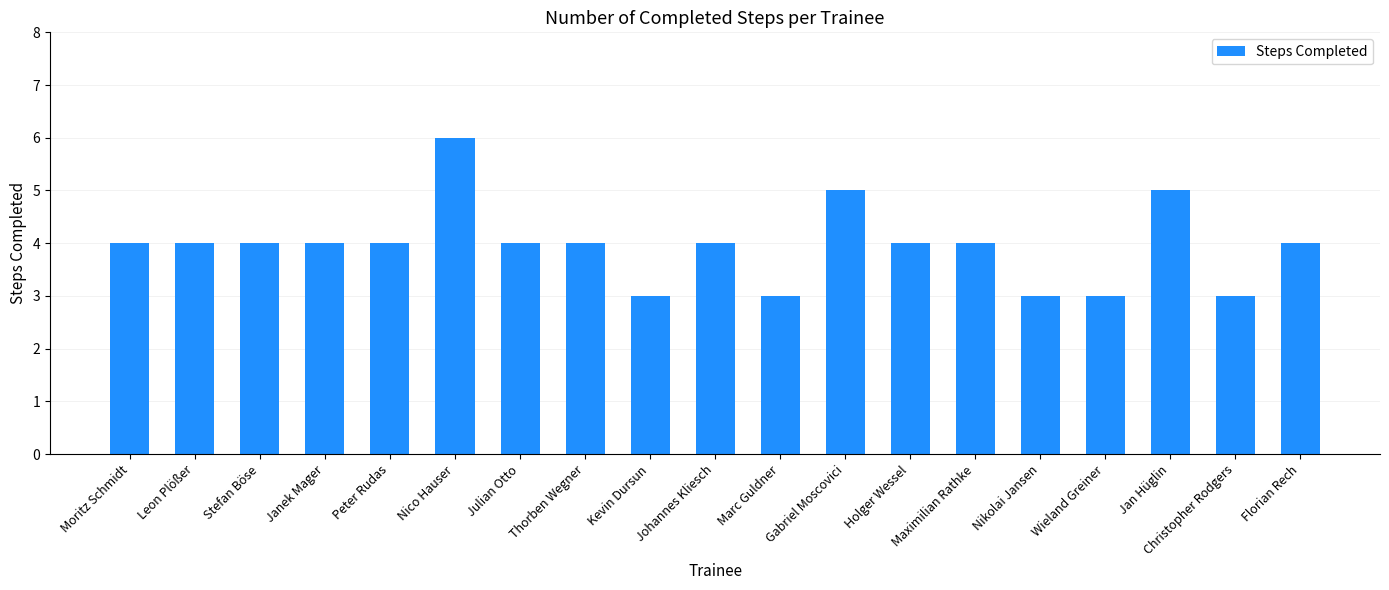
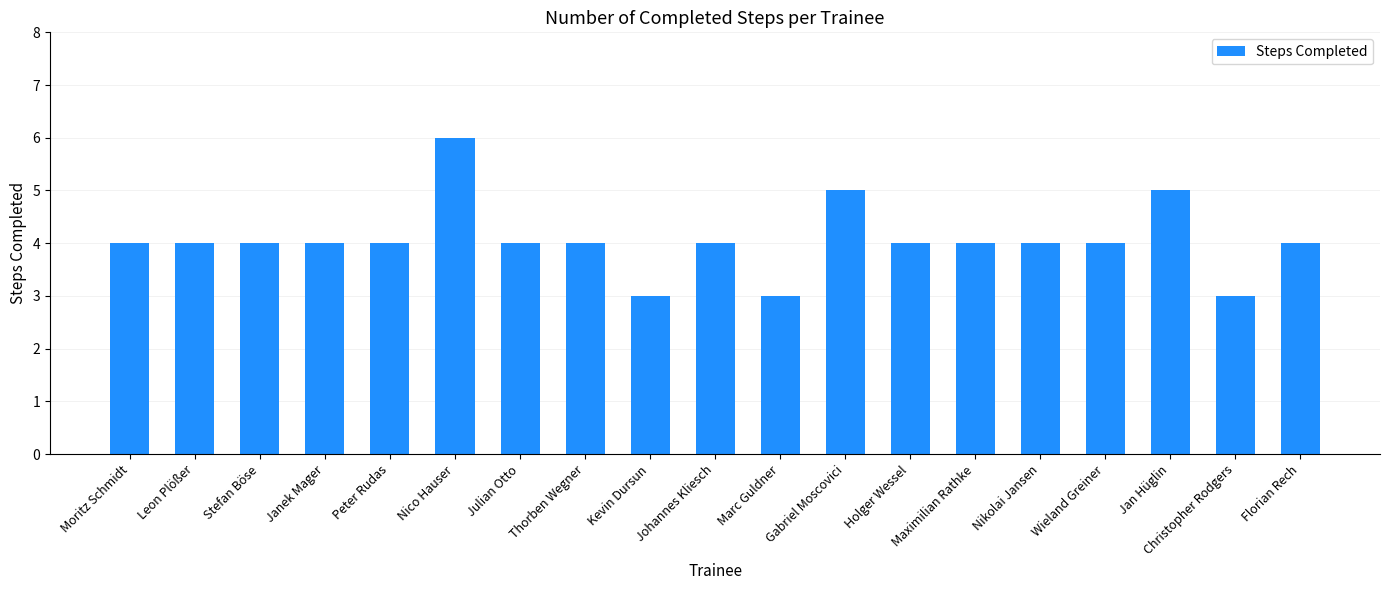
Nikolai Jansen: 3 -> 4
Wieland Greiner: 3 -> 4
